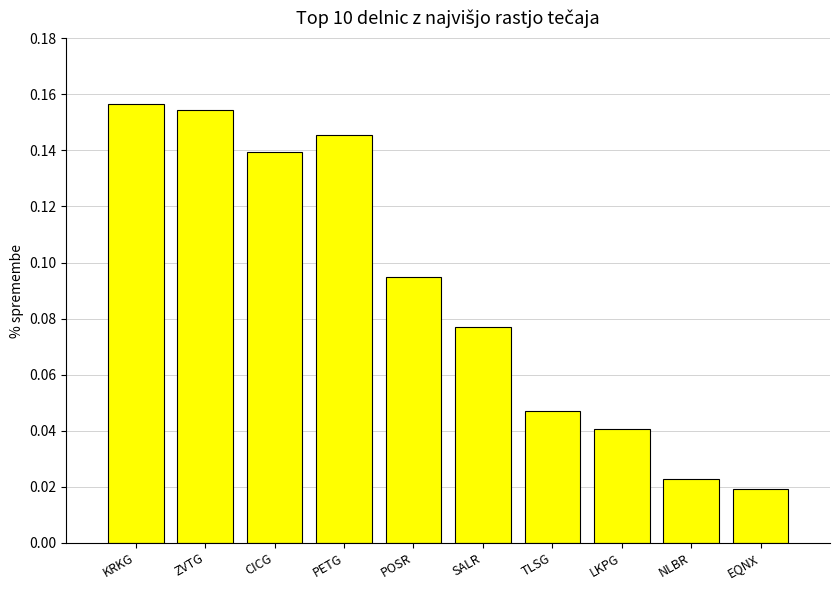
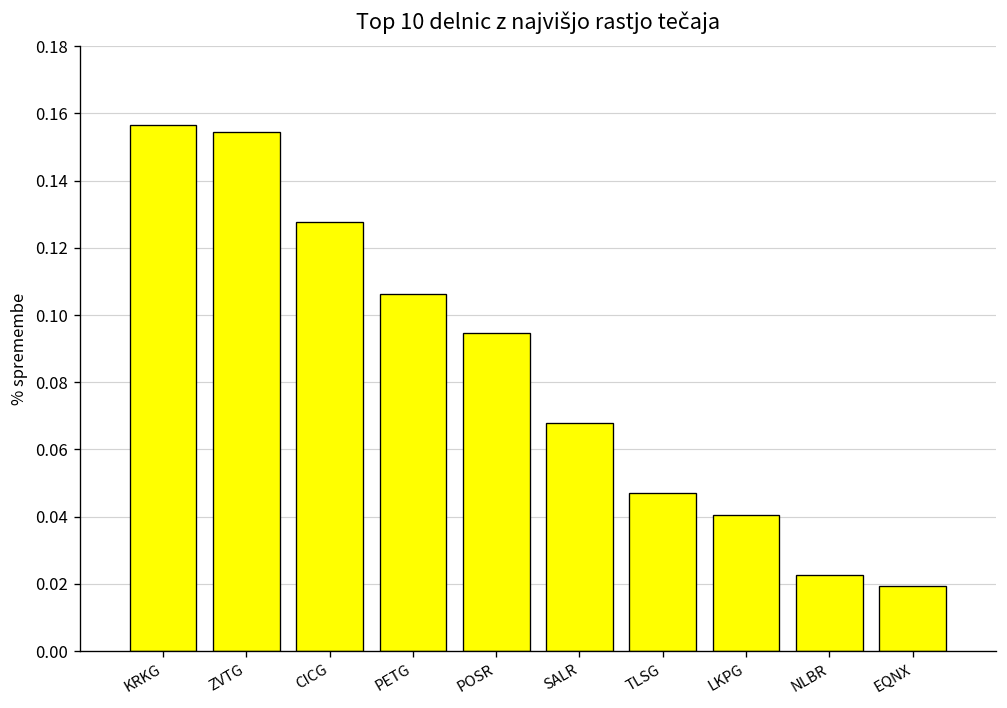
CICG: 0.139 -> 0.128
PETG: 0.146 -> 0.106
SALR: 0.077 -> 0.068
